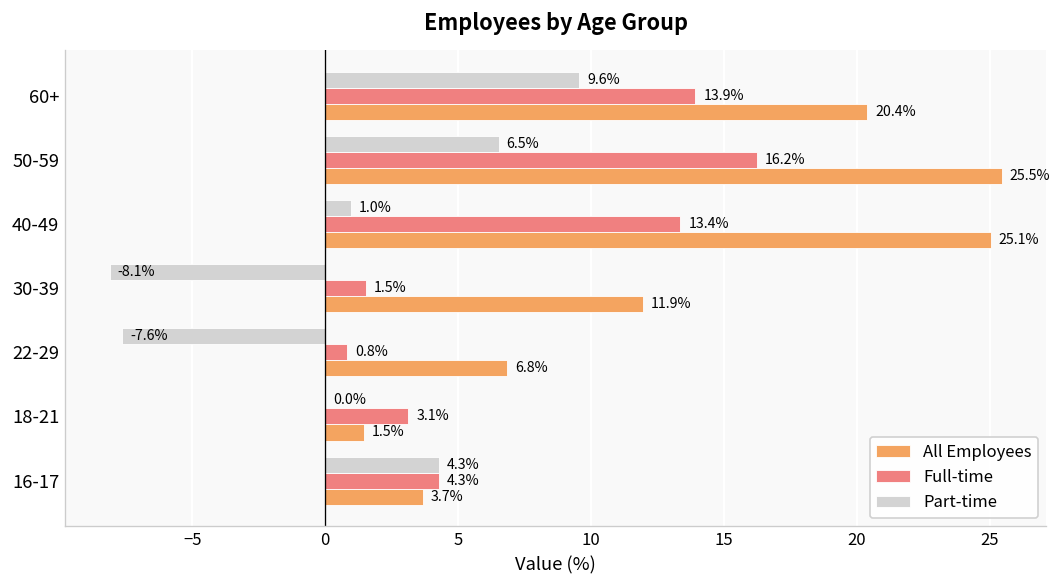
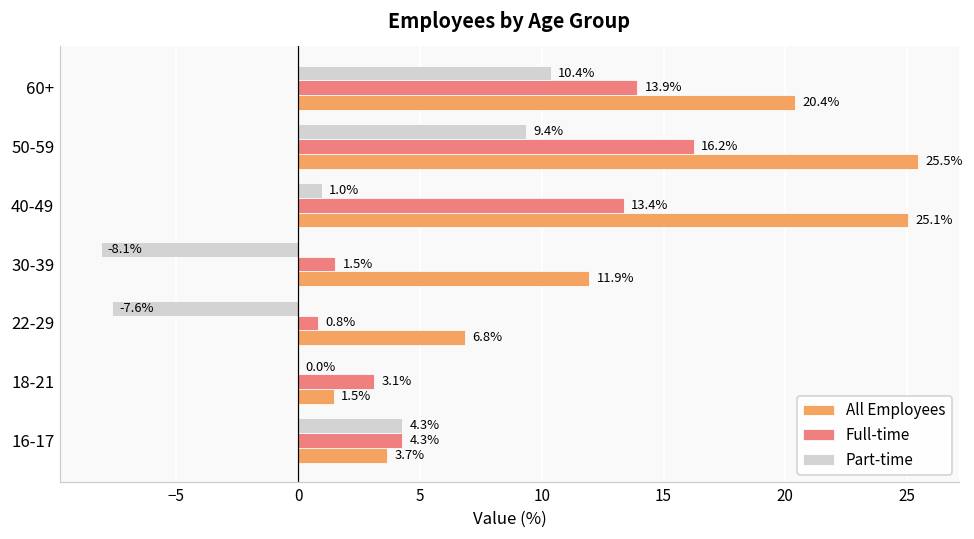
Part-time, 60+: 9.6% -> 10.4%
Part-time, 50-59: 6.5% -> 9.4%
